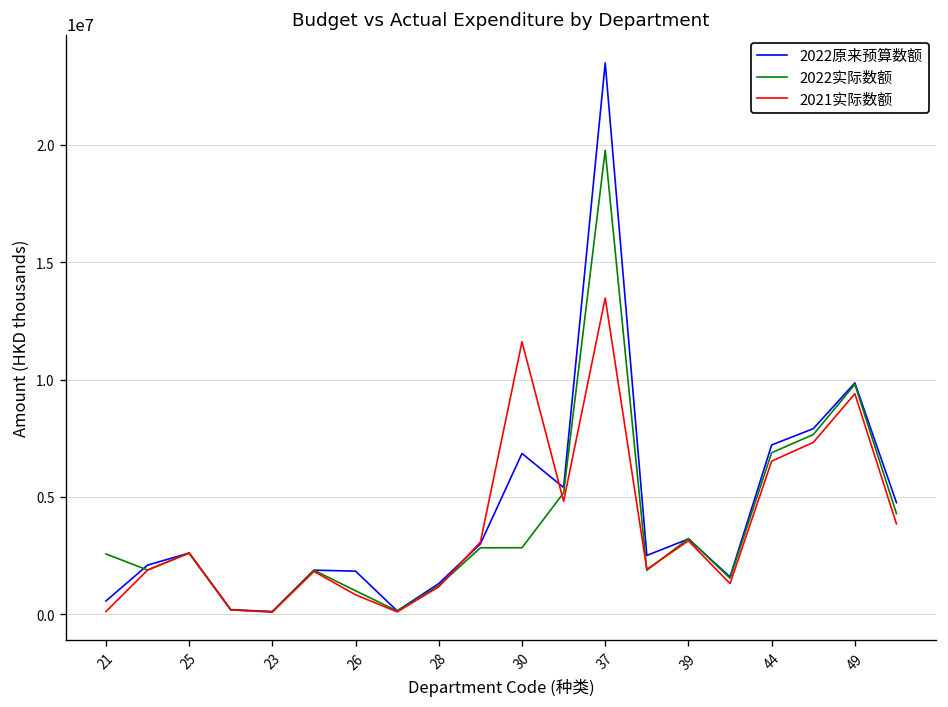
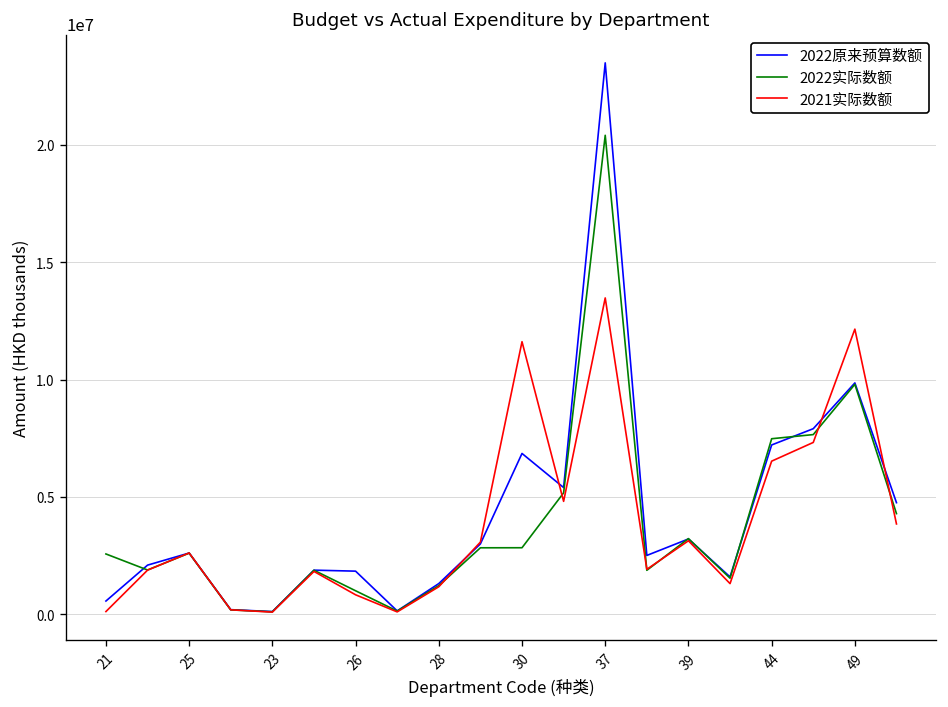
2022实际数额, 37: 19800000 -> 20400000
2022实际数额, 44: 6900000 -> 7500000
2021实际数额, 49: 9400000 -> 12100000
